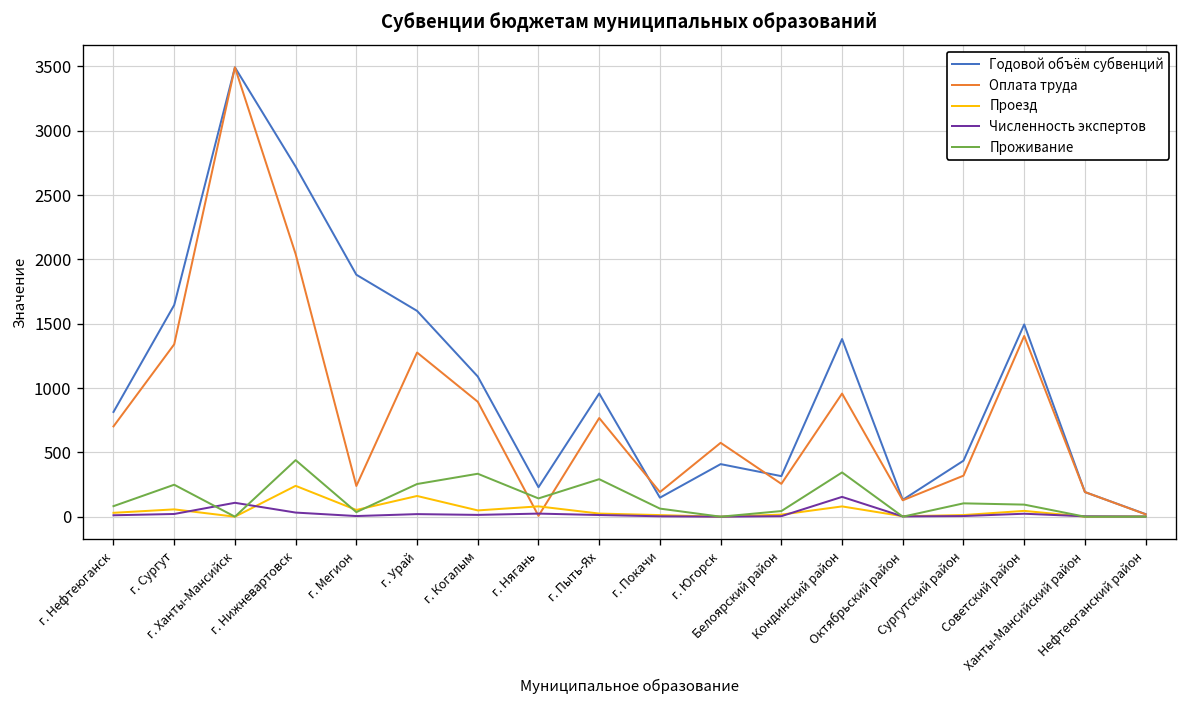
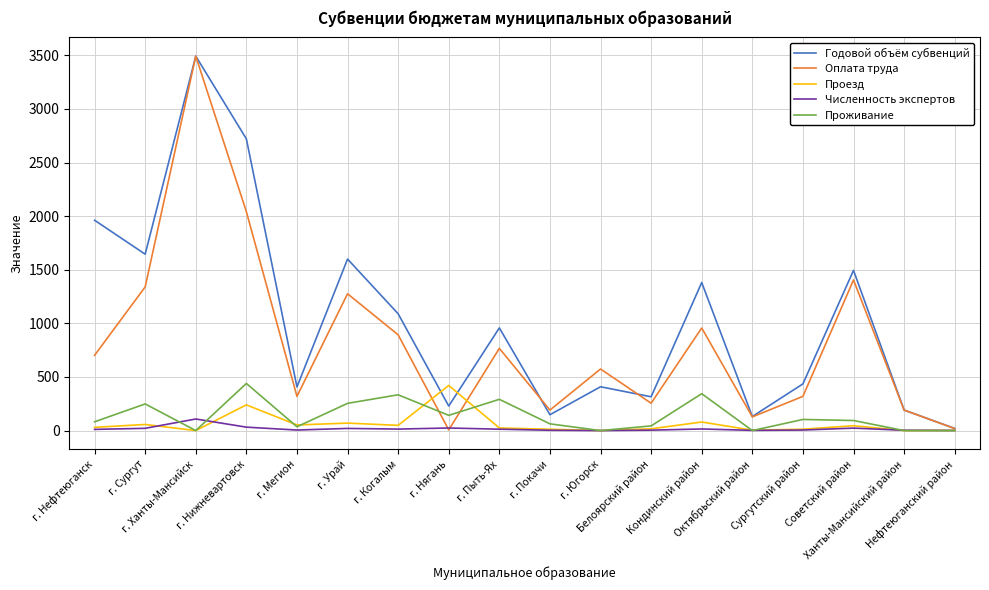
Годовой объём субвенций, г. Нефтеюганск: 810 -> 1960
Годовой объём субвенций, г. Мегион: 1880 -> 410
Оплата труда, г. Мегион: 240 -> 320
Проезд, г. Урай: 160 -> 70
Проезд, г. Нягань: 80 -> 420
Численность экспертов, Кондинский район: 150 -> 20
